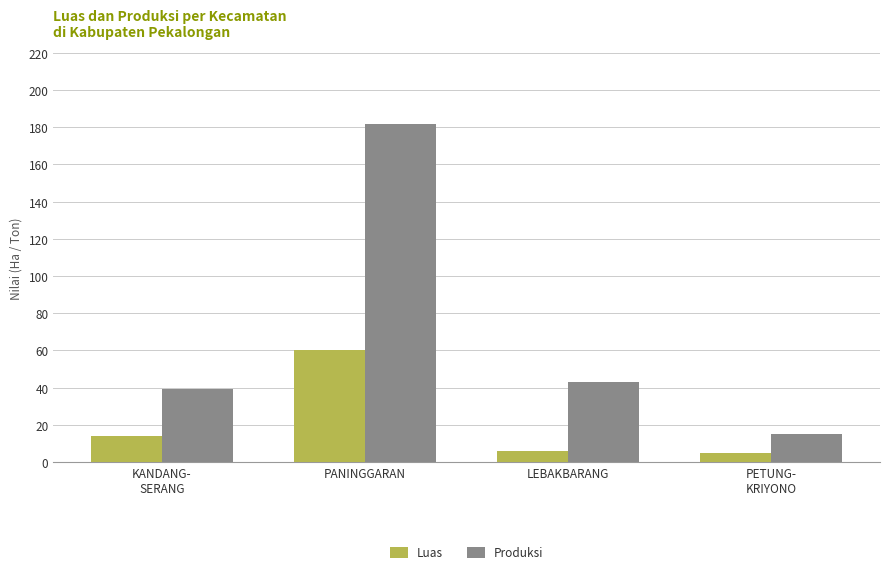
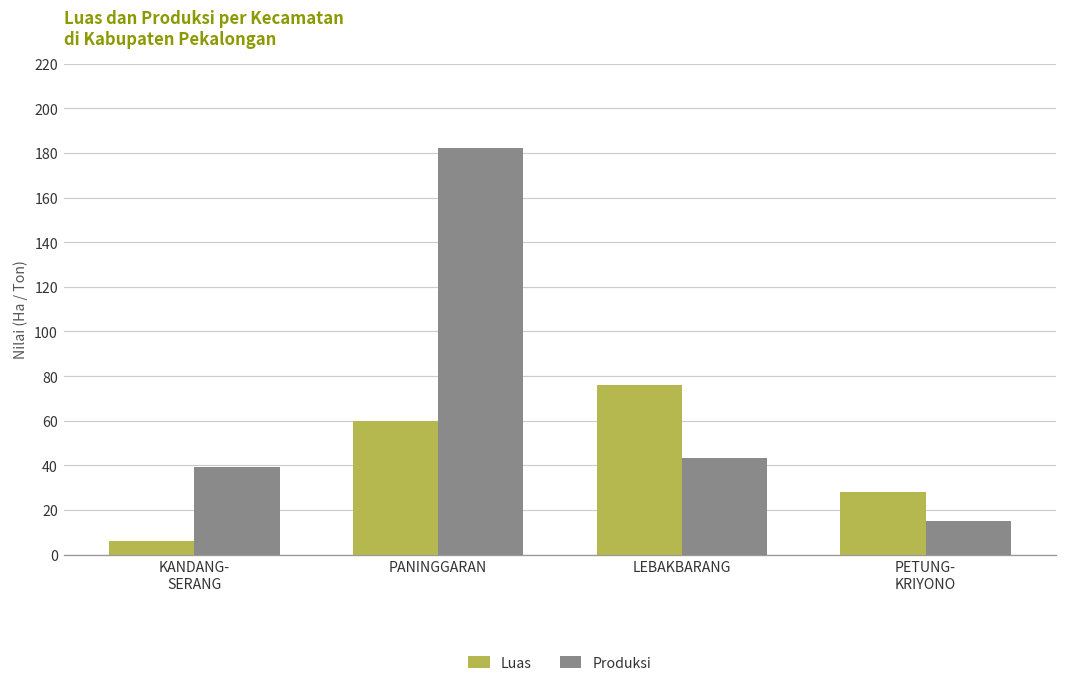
Luas, KANDANG- SERANG: 14 -> 6
Luas, LEBAKBARANG: 6 -> 76
Luas, PETUNG- KRIYONO: 5 -> 28
